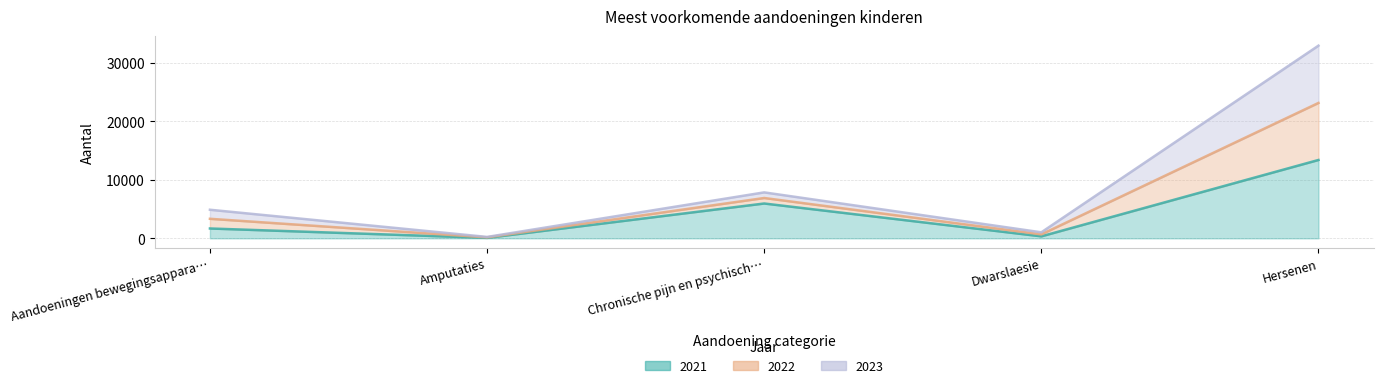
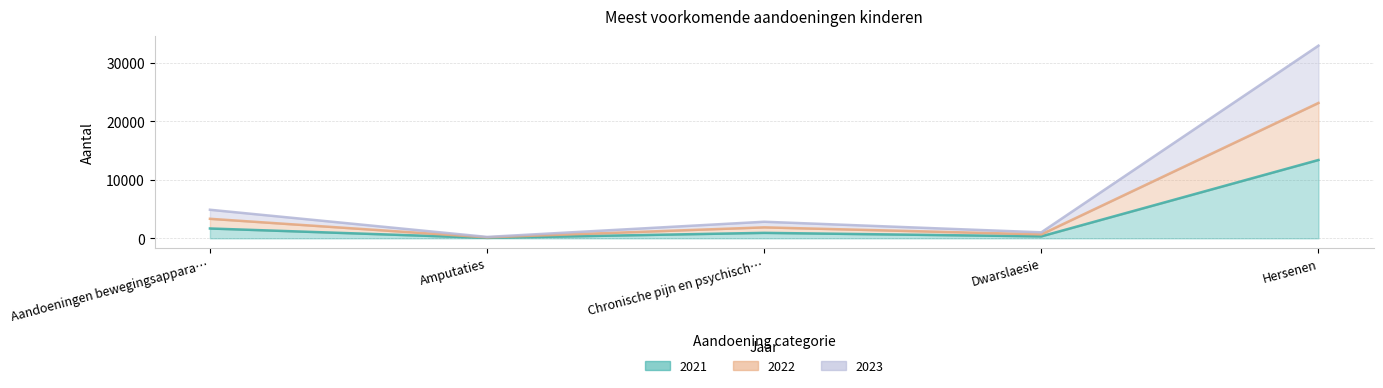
2021, Chronische pijn en psychisch…: 6000 -> 1000
